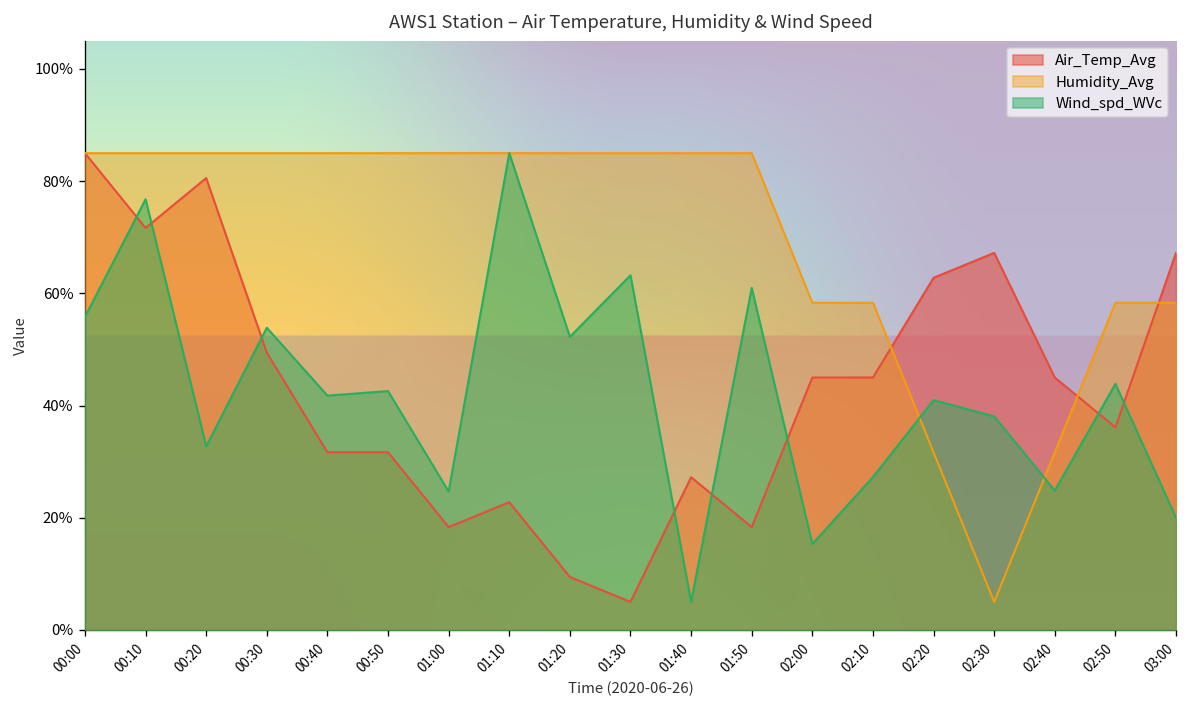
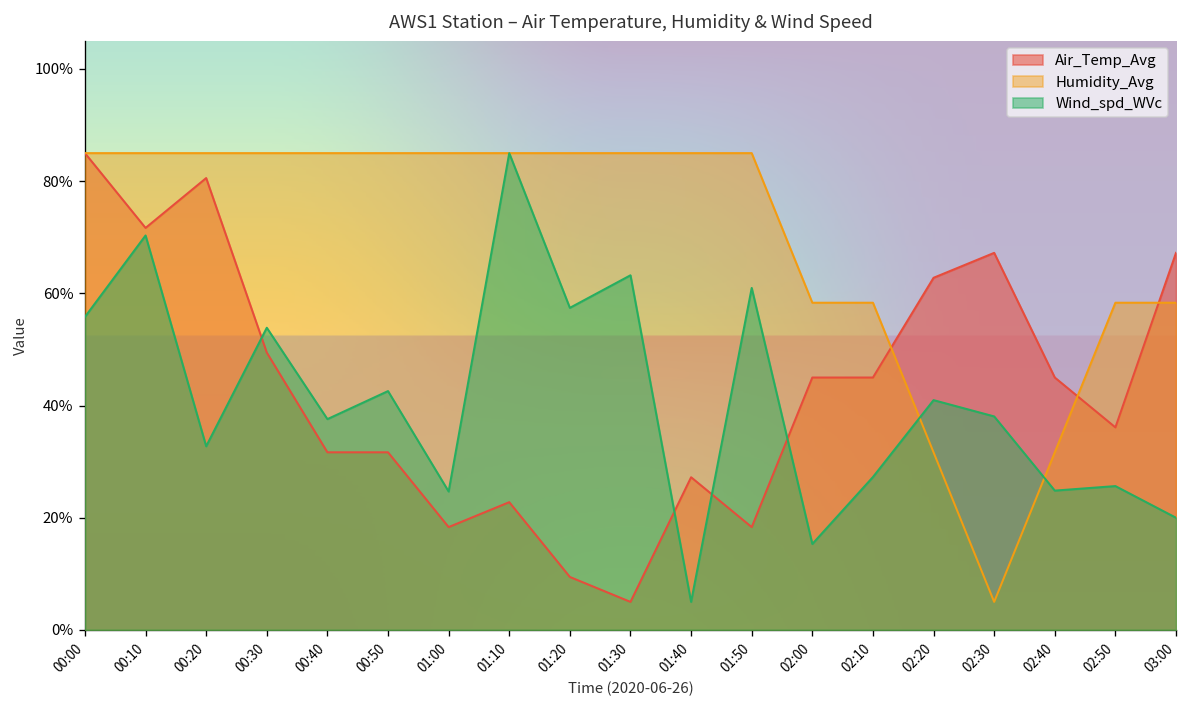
Wind_spd_WVc, 00:10: 77% -> 70%
Wind_spd_WVc, 00:40: 42% -> 38%
Wind_spd_WVc, 01:20: 52% -> 57%
Wind_spd_WVc, 02:50: 44% -> 26%
